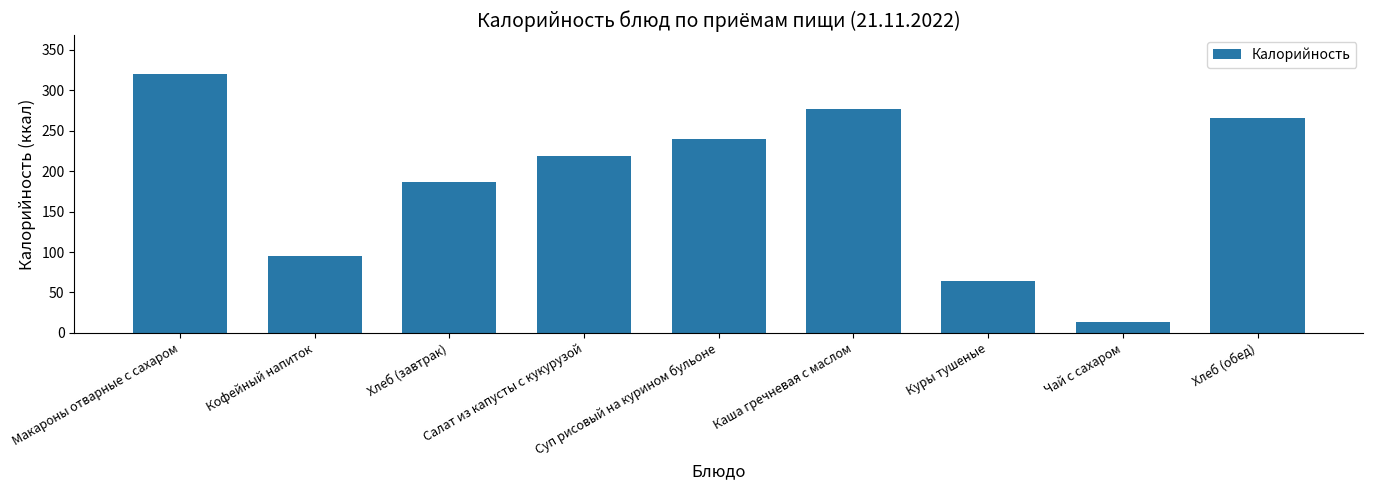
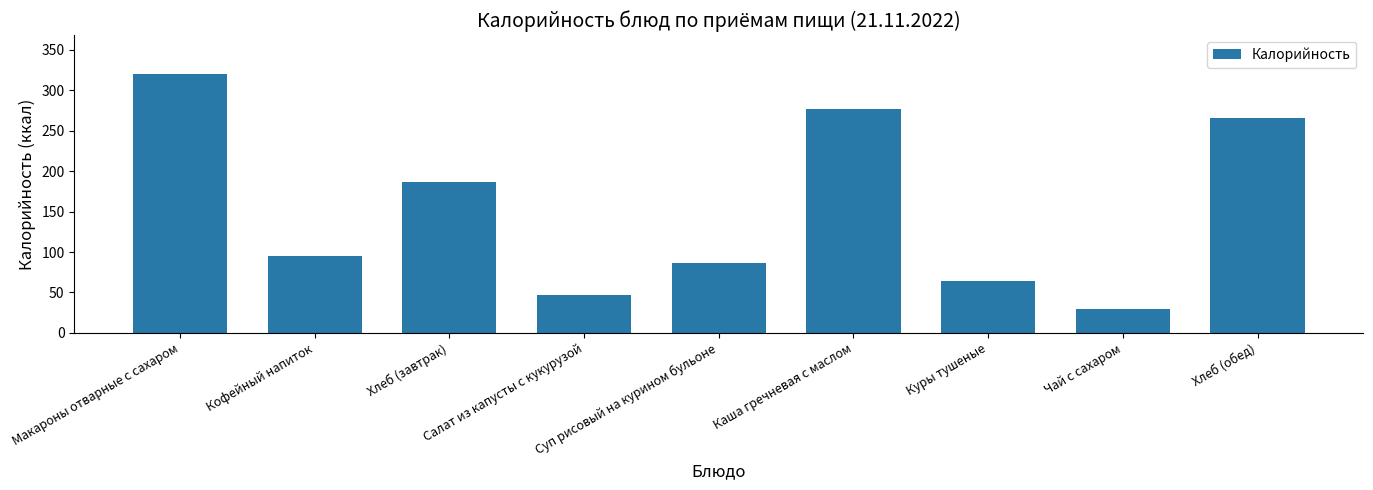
Салат из капусты с кукурузой: 220 -> 50
Суп рисовый на курином бульоне: 240 -> 90
Чай с сахаром: 10 -> 30
